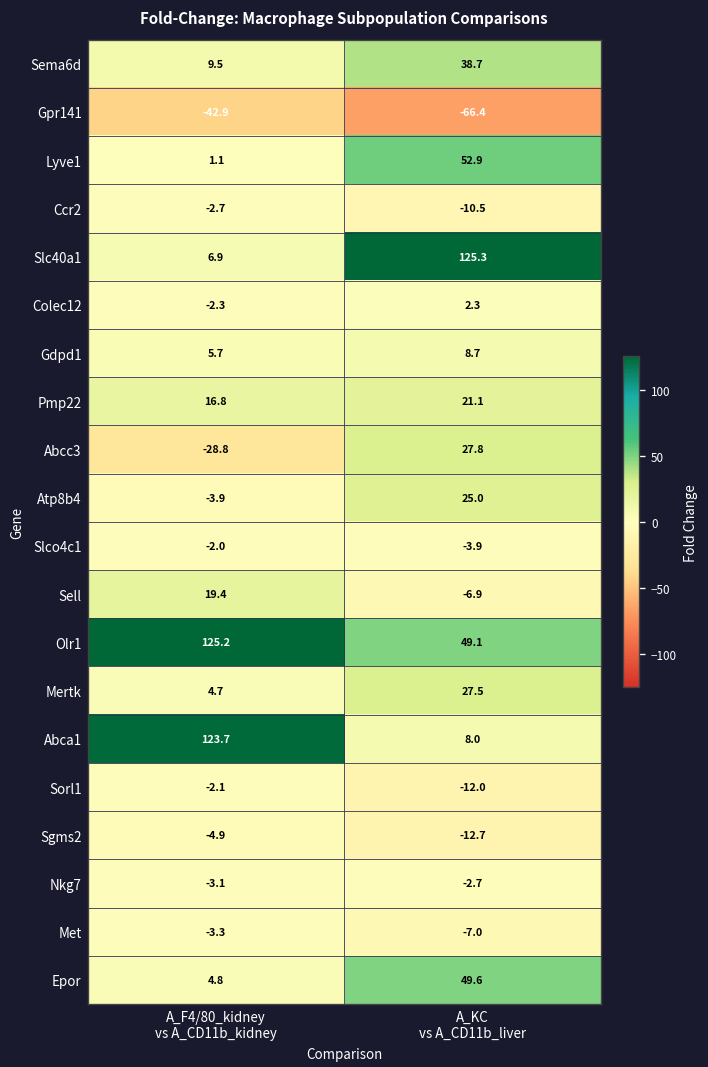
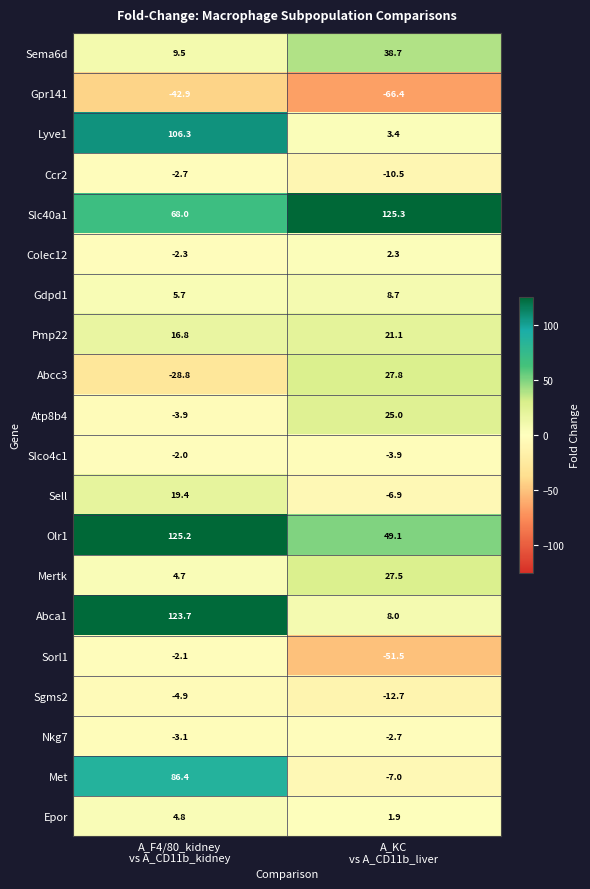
Lyve1, A_F4/80_kidney vs A_CD11b_kidney: 1.1 -> 106.3
Lyve1, A_KC vs A_CD11b_liver: 52.9 -> 3.4
Slc40a1, A_F4/80_kidney vs A_CD11b_kidney: 6.9 -> 68.0
Sorl1, A_KC vs A_CD11b_liver: -12.0 -> -51.5
Met, A_F4/80_kidney vs A_CD11b_kidney: -3.3 -> 86.4
Epor, A_KC vs A_CD11b_liver: 49.6 -> 1.9
